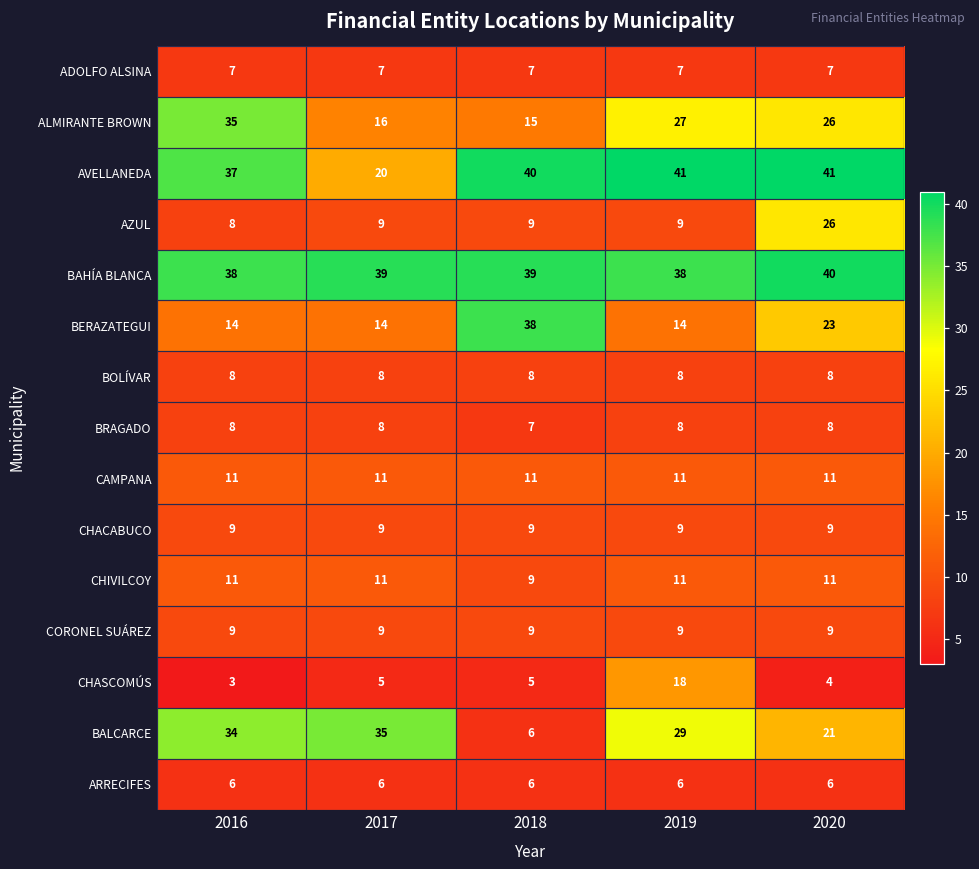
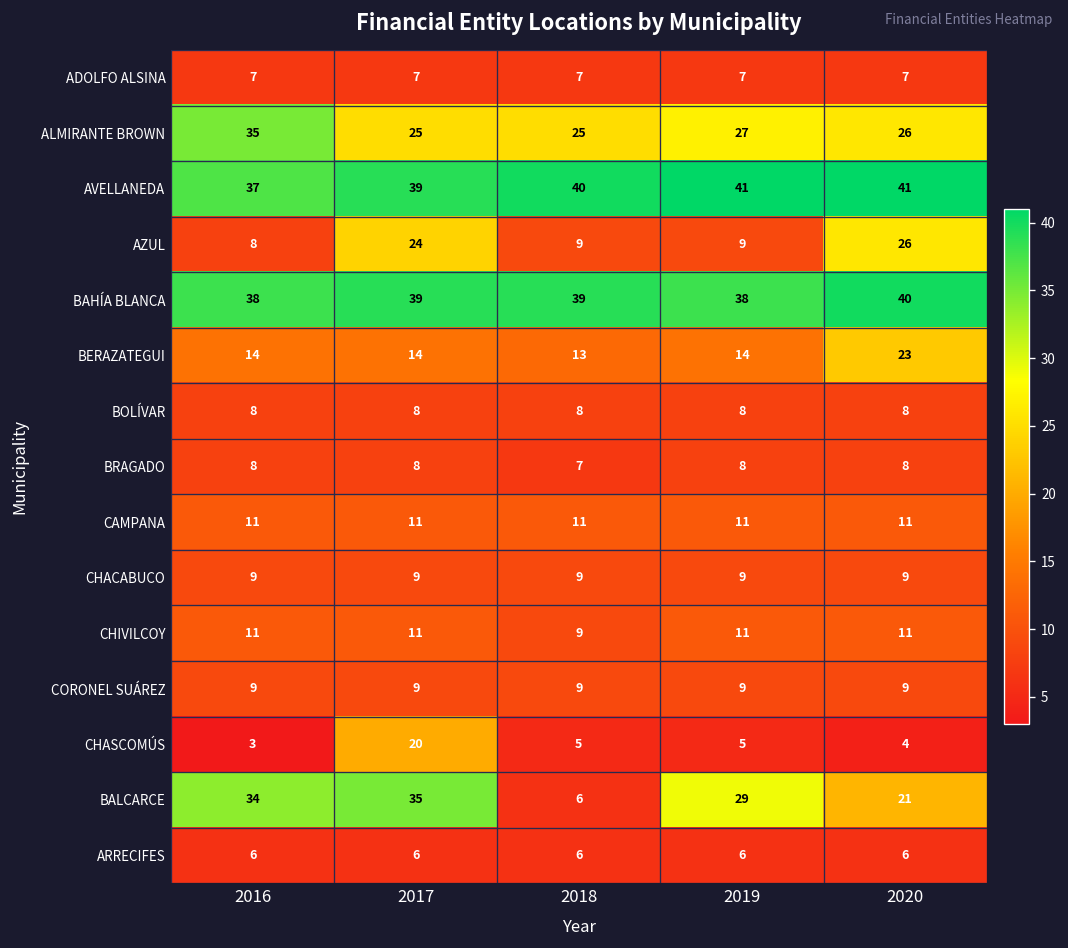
ALMIRANTE BROWN, 2017: 16 -> 25
ALMIRANTE BROWN, 2018: 15 -> 25
AVELLANEDA, 2017: 20 -> 39
AZUL, 2017: 9 -> 24
BERAZATEGUI, 2018: 38 -> 13
CHASCOMÚS, 2017: 5 -> 20
CHASCOMÚS, 2019: 18 -> 5
